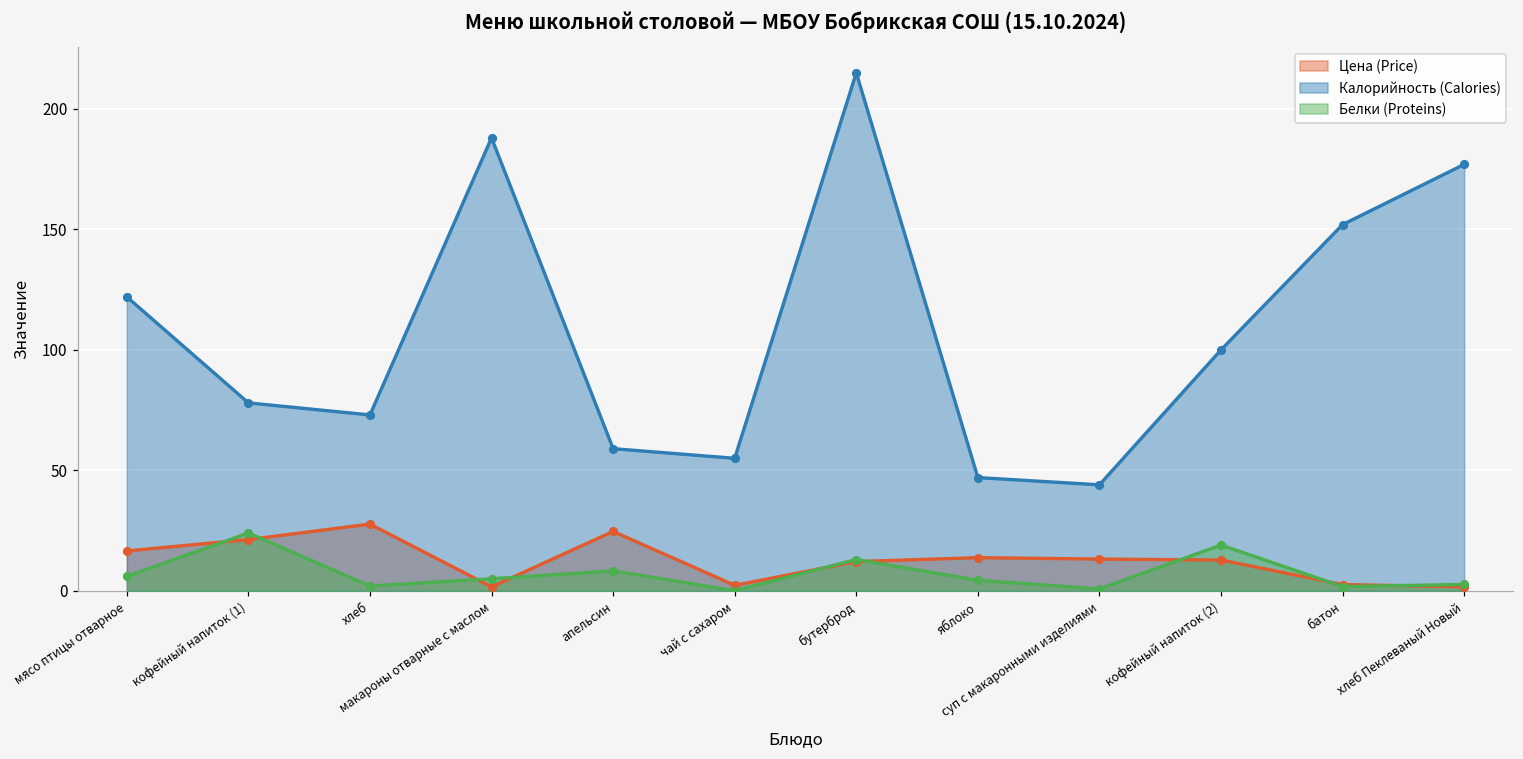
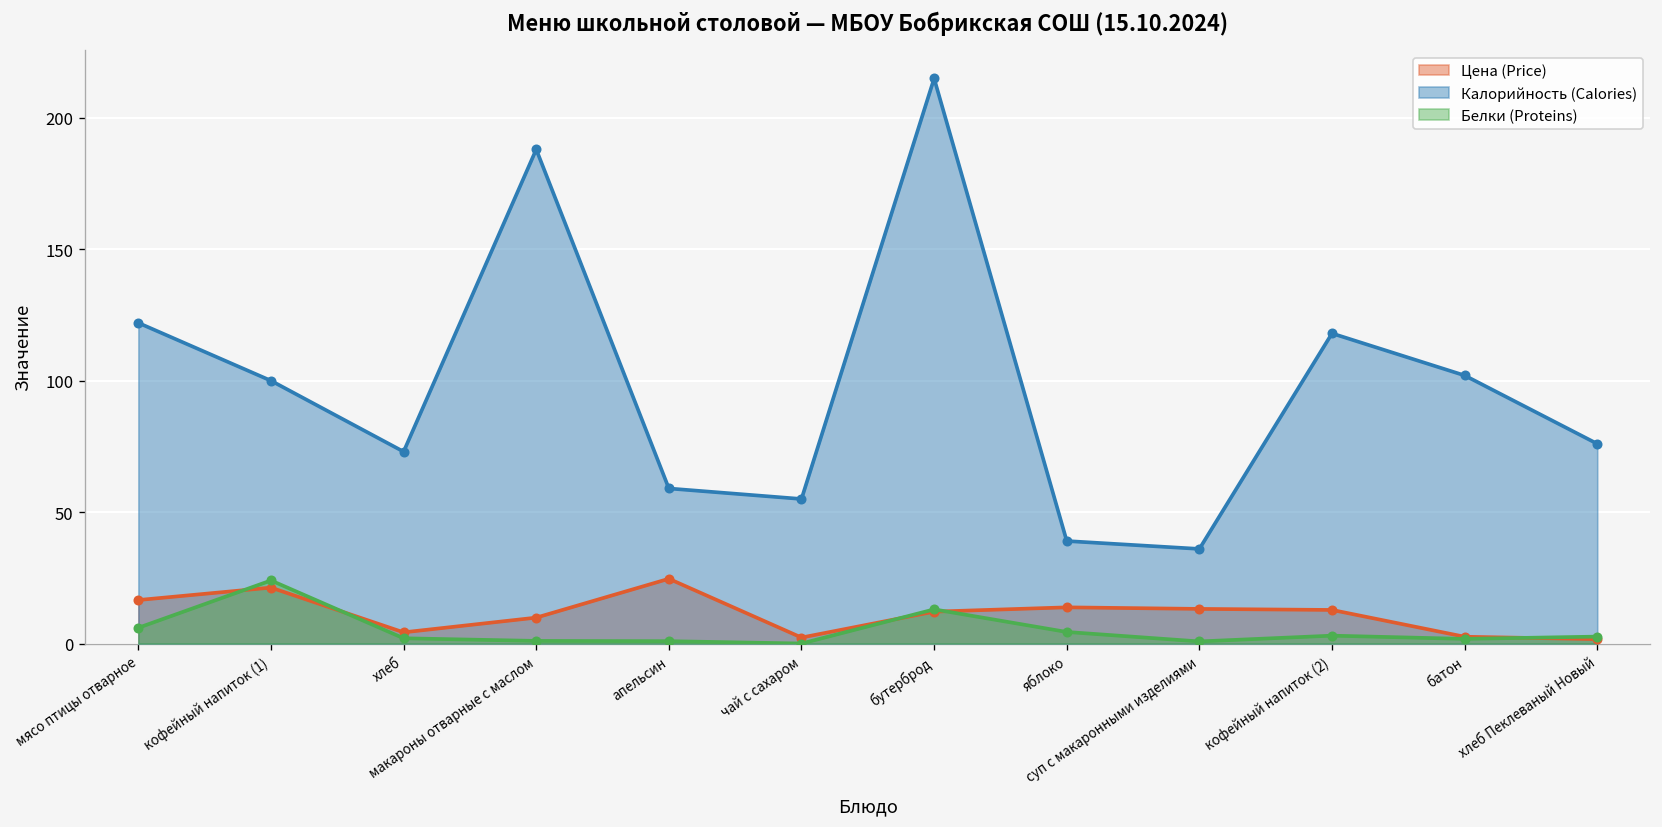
Калорийность (Calories), кофейный напиток (1): 78 -> 100
Цена (Price), хлеб: 28 -> 4
Цена (Price), макароны отварные с маслом: 2 -> 10
Белки (Proteins), макароны отварные с маслом: 5 -> 1
Белки (Proteins), апельсин: 8 -> 1
Калорийность (Calories), яблоко: 47 -> 39
Калорийность (Calories), суп с макаронными изделиями: 44 -> 36
Калорийность (Calories), кофейный напиток (2): 100 -> 118
Белки (Proteins), кофейный напиток (2): 19 -> 3
Калорийность (Calories), батон: 152 -> 102
Калорийность (Calories), хлеб Пеклеваный Новый: 177 -> 76
